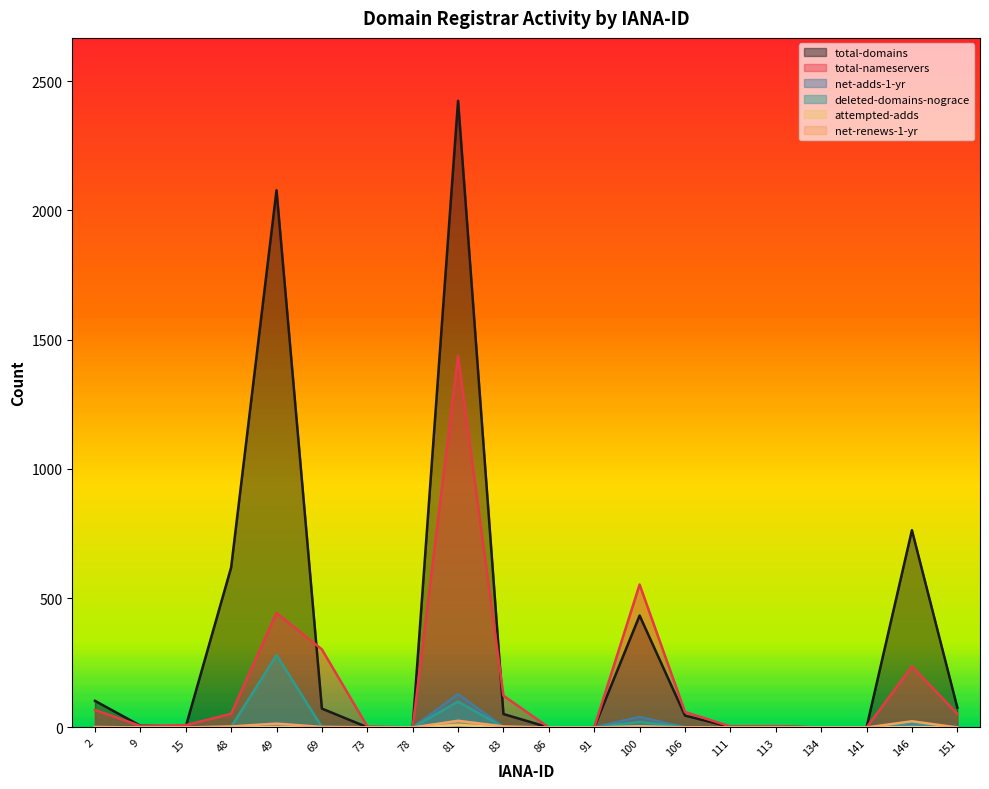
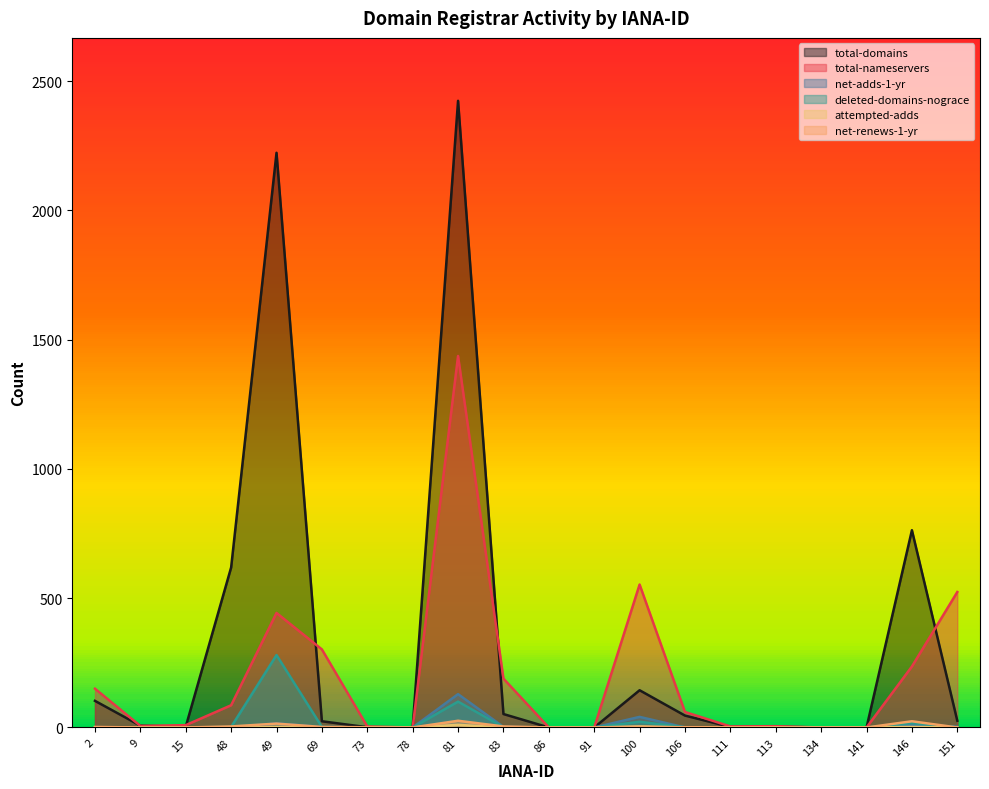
total-nameservers, 2: 70 -> 150
total-nameservers, 48: 50 -> 90
total-domains, 49: 2080 -> 2220
total-domains, 69: 70 -> 20
total-nameservers, 83: 120 -> 190
total-domains, 100: 430 -> 140
total-domains, 151: 80 -> 30
total-nameservers, 151: 50 -> 520
